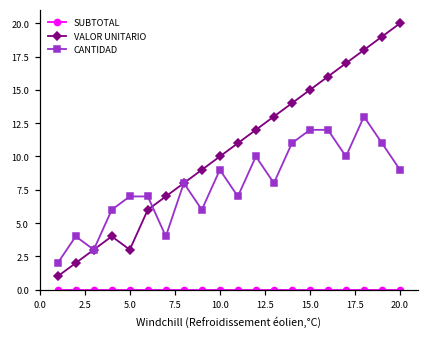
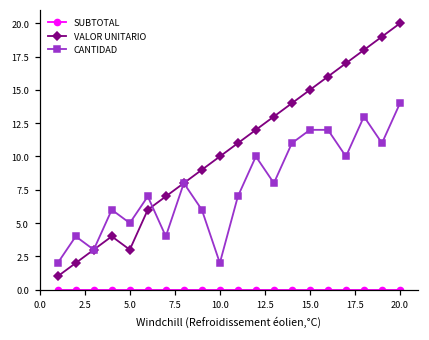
CANTIDAD, 5.0: 7 -> 5
CANTIDAD, 10.0: 9 -> 2
CANTIDAD, 20.0: 9 -> 14
